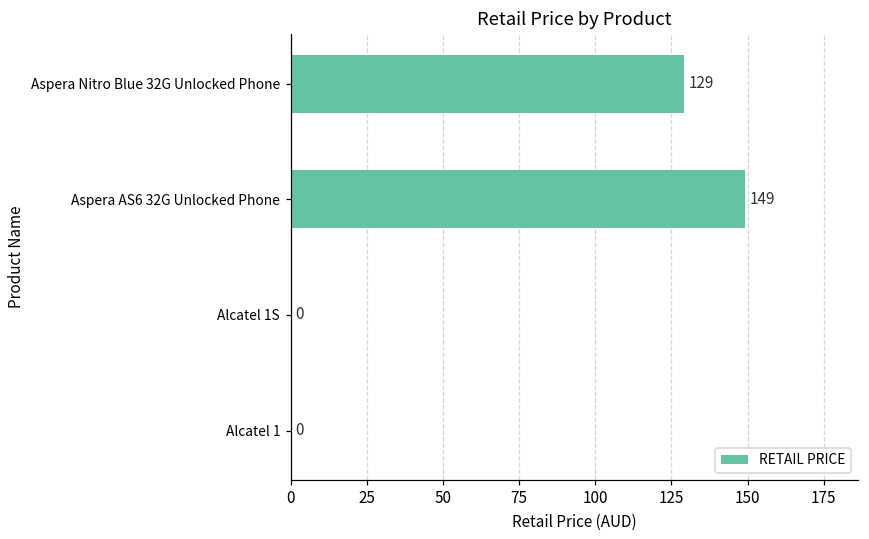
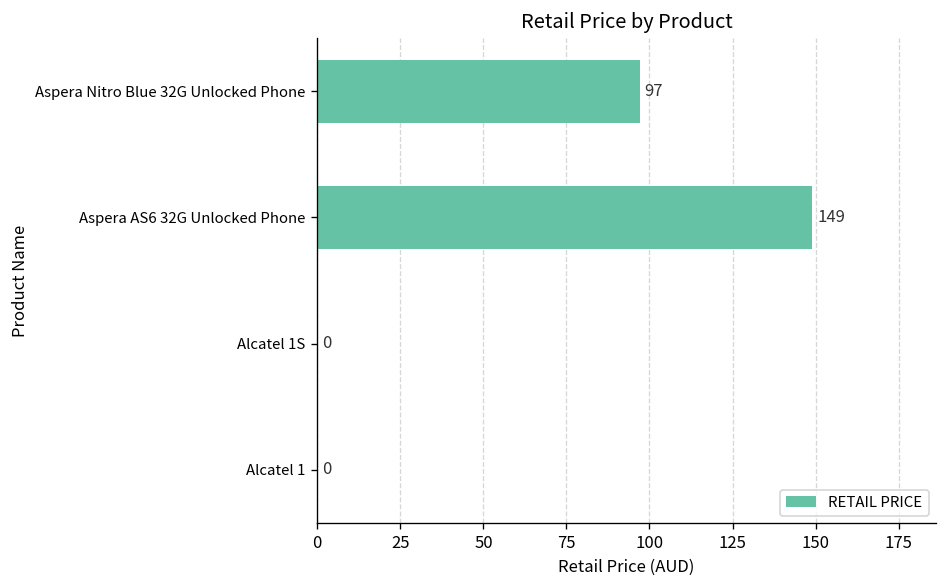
Aspera Nitro Blue 32G Unlocked Phone: 129 -> 97
